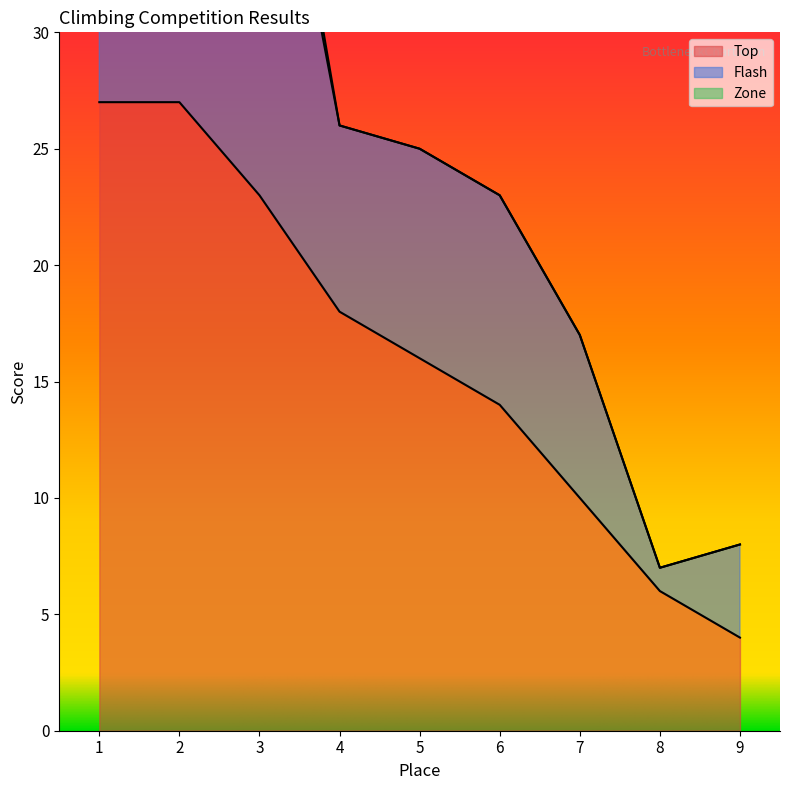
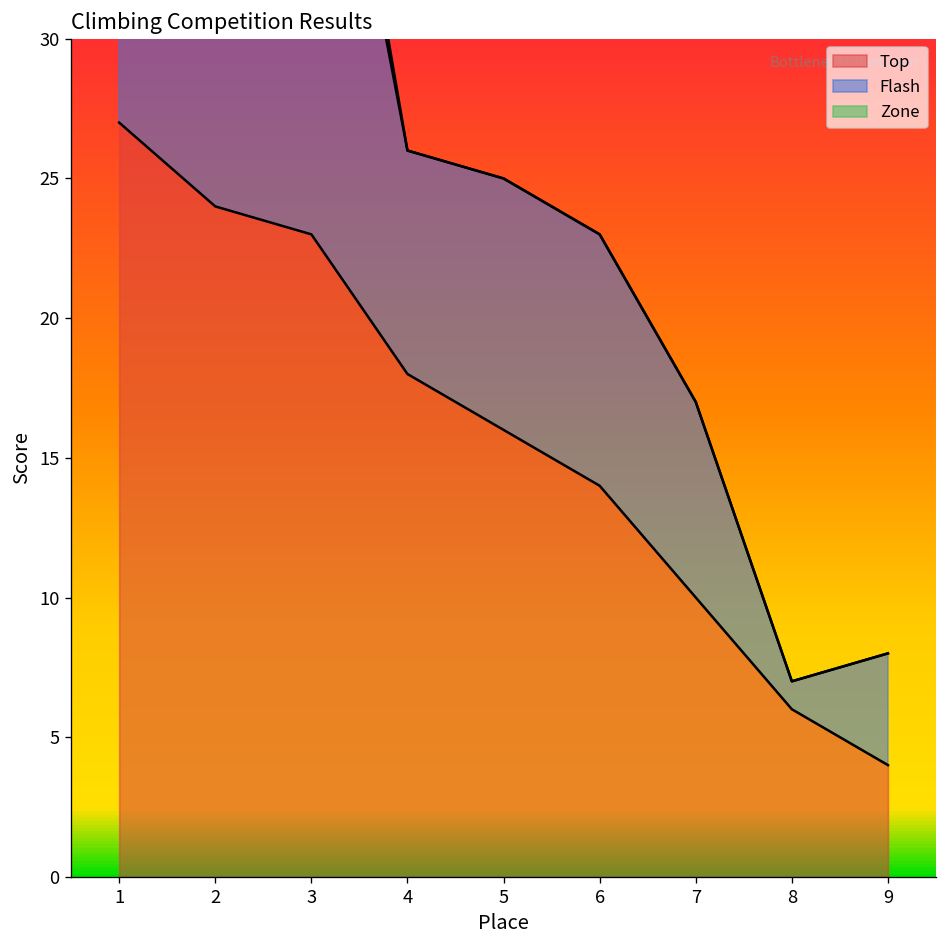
Top, 2: 27 -> 24
